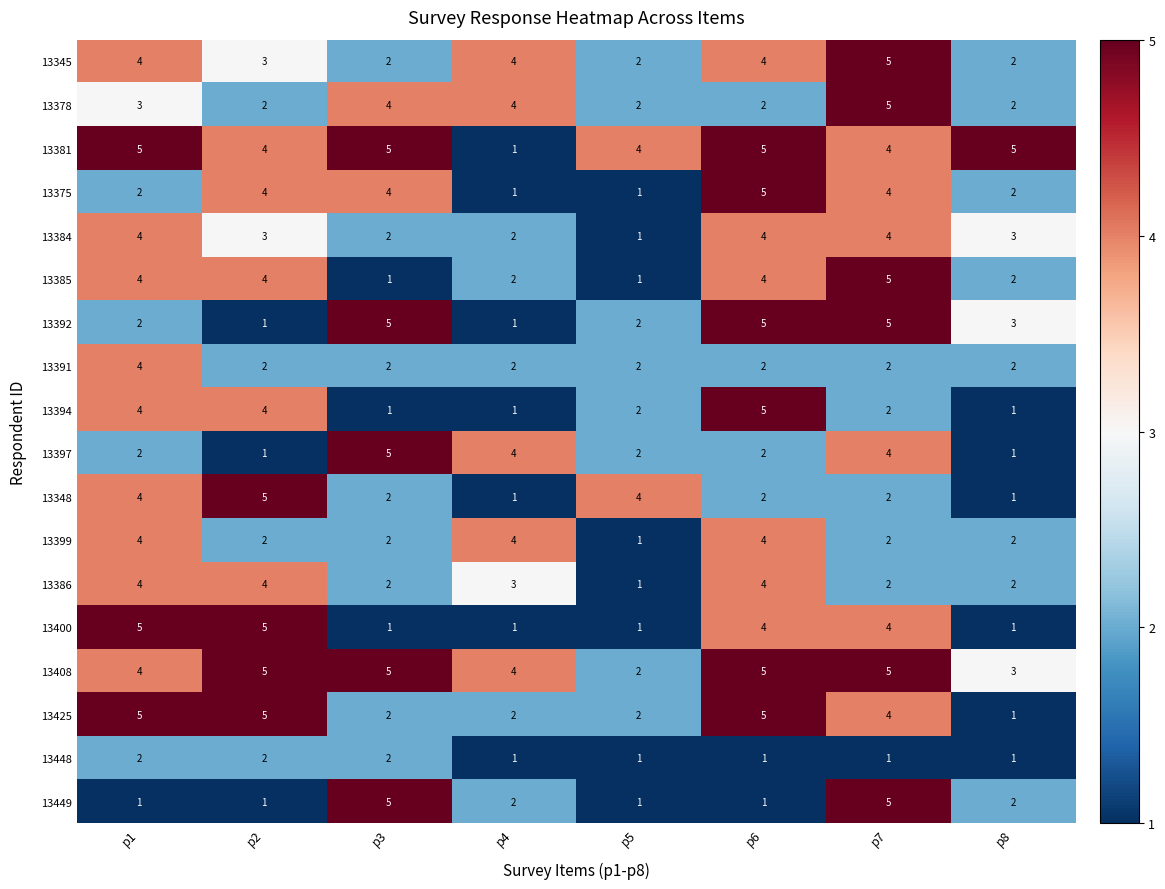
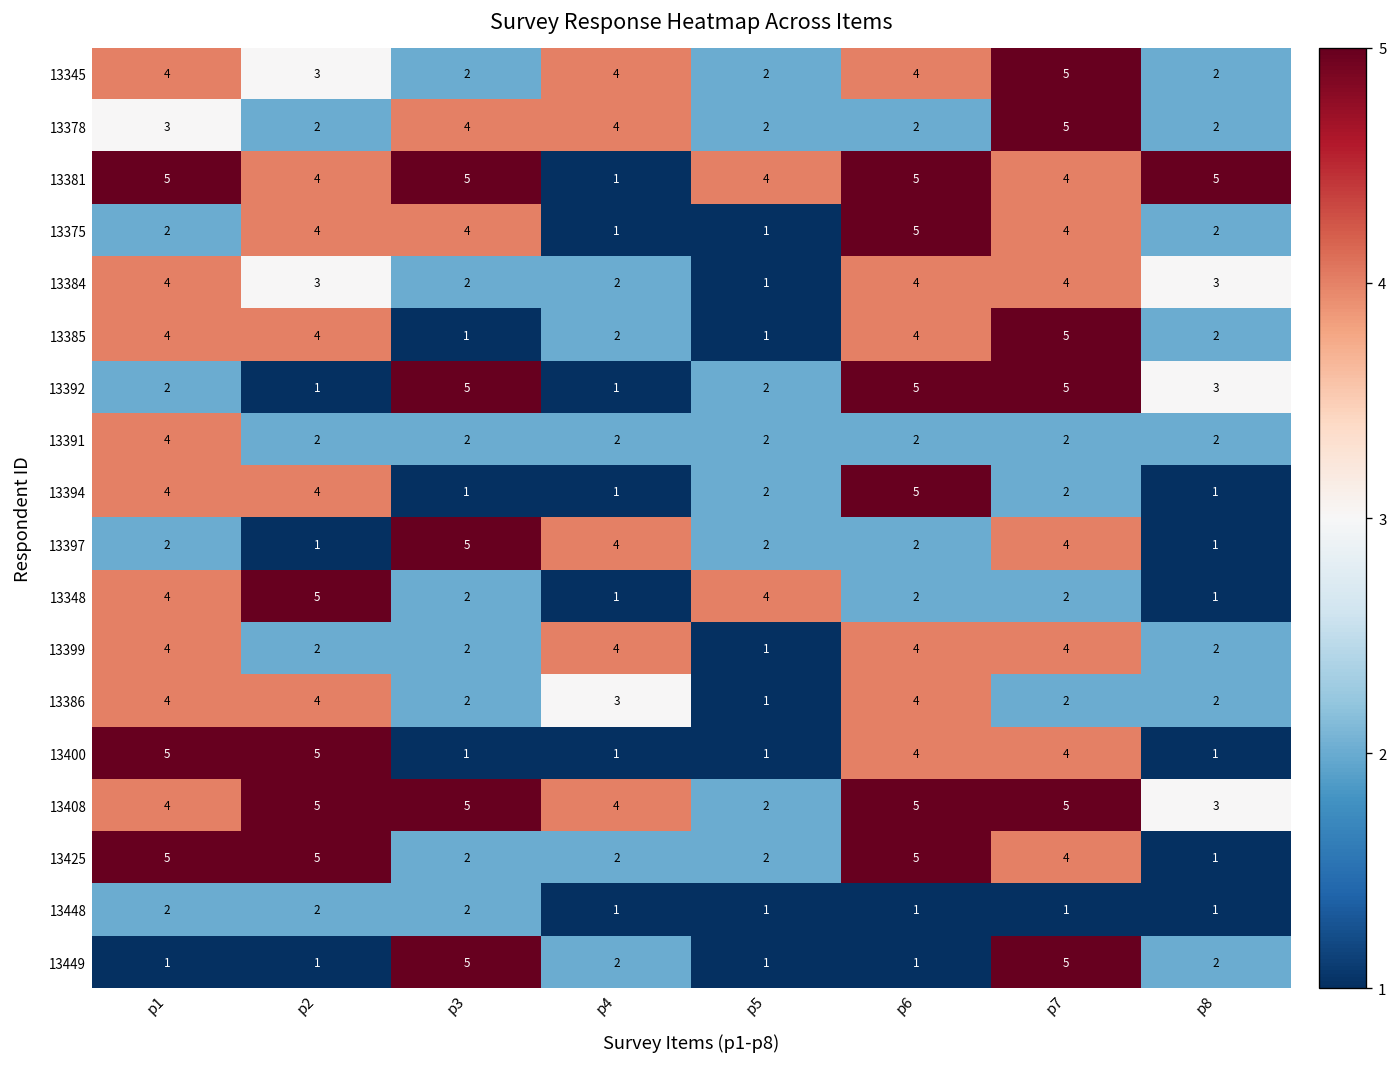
13399, p7: 2 -> 4
